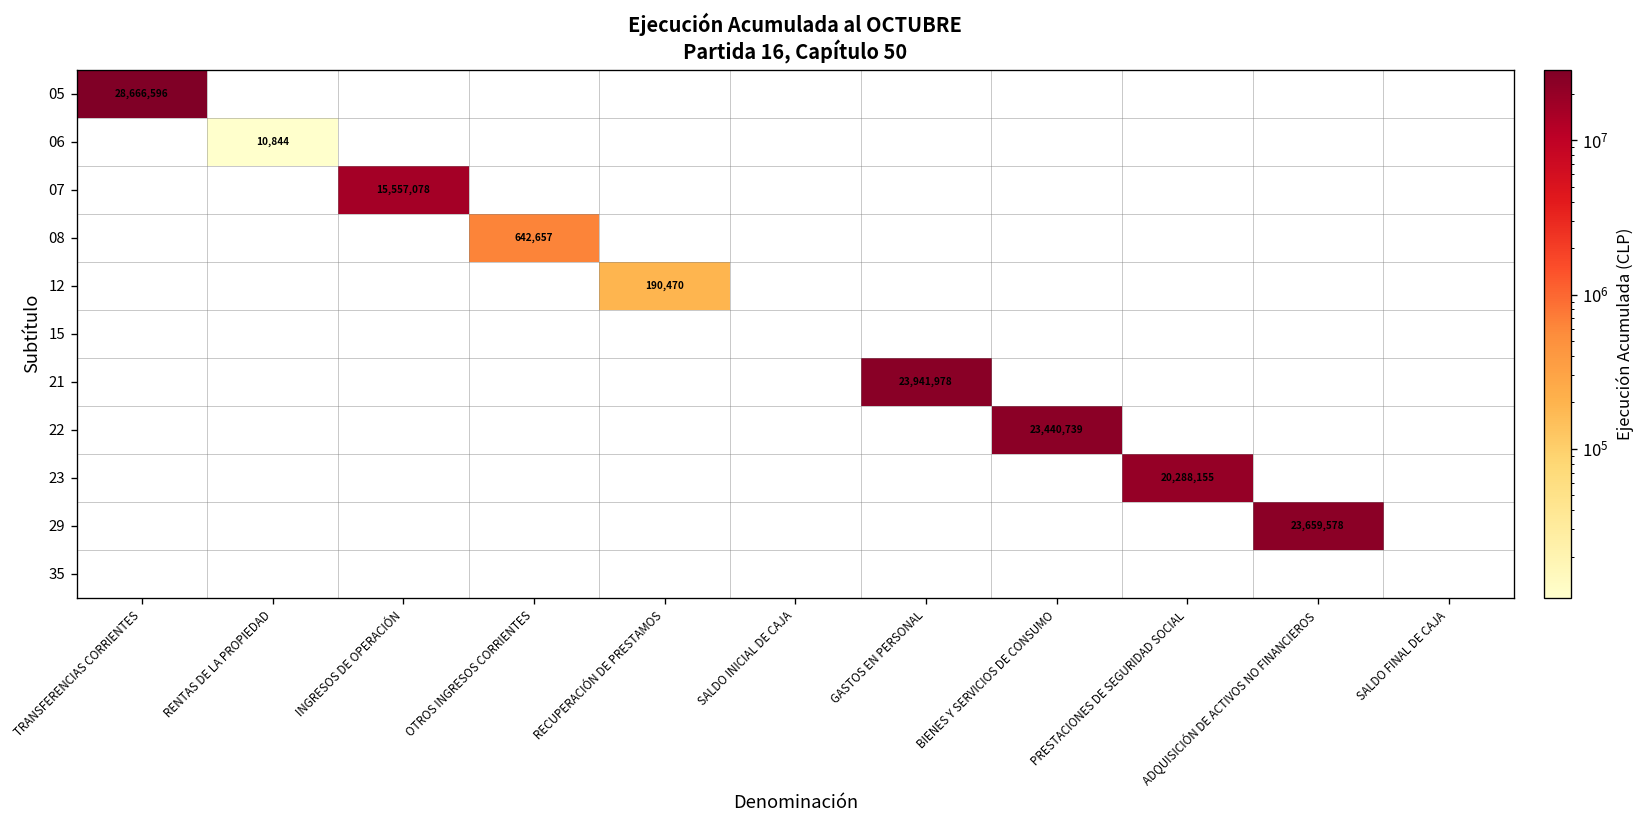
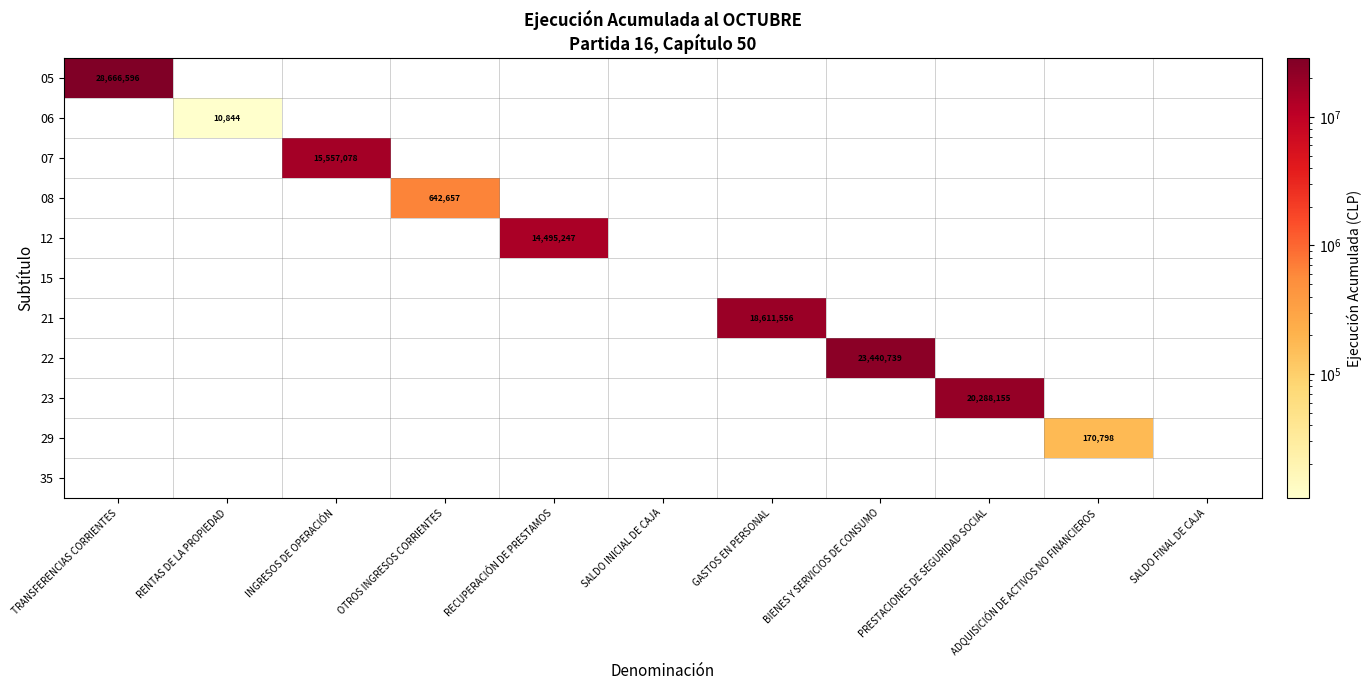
12, RECUPERACIÓN DE PRESTAMOS: 190,470 -> 14,495,247
21, GASTOS EN PERSONAL: 23,941,978 -> 18,611,556
29, ADQUISICIÓN DE ACTIVOS NO FINANCIEROS: 23,659,578 -> 170,798
